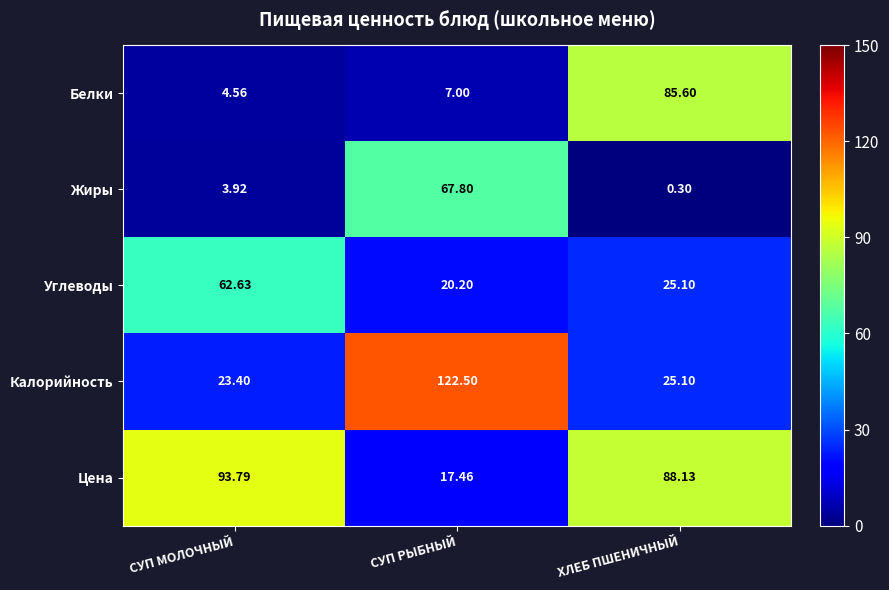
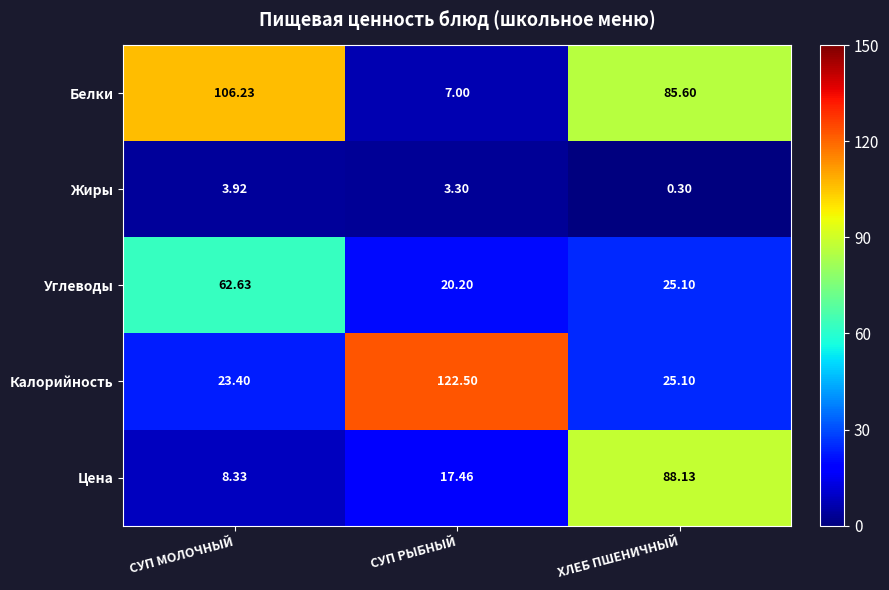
Белки, СУП МОЛОЧНЫЙ: 4.56 -> 106.23
Жиры, СУП РЫБНЫЙ: 67.80 -> 3.30
Цена, СУП МОЛОЧНЫЙ: 93.79 -> 8.33
